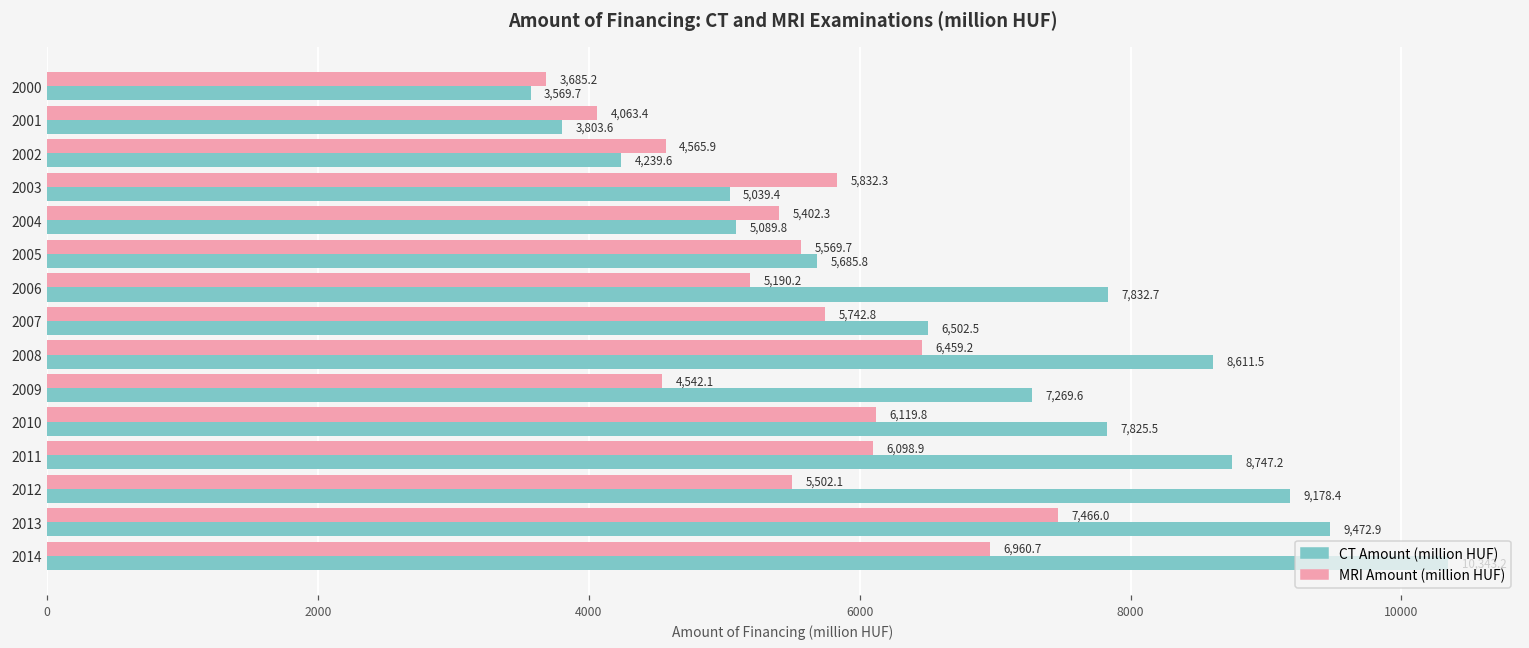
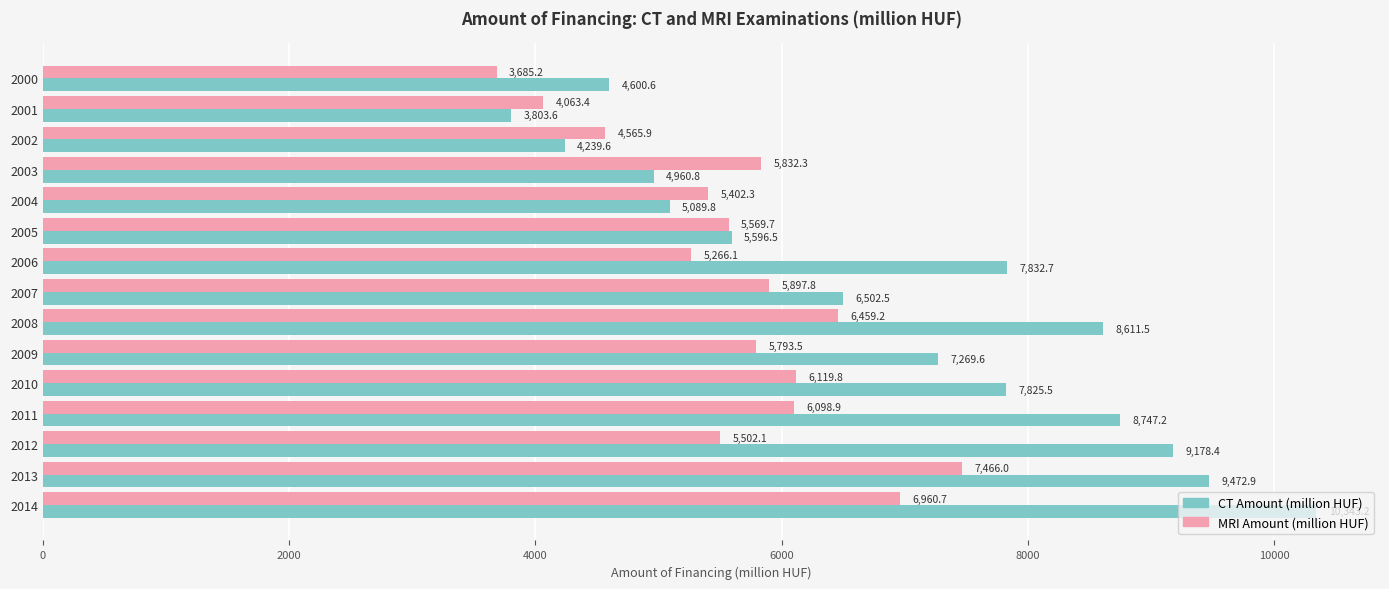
CT Amount (million HUF), 2000: 3,569.7 -> 4,600.6
CT Amount (million HUF), 2003: 5,039.4 -> 4,960.8
CT Amount (million HUF), 2005: 5,685.8 -> 5,596.5
MRI Amount (million HUF), 2006: 5,190.2 -> 5,266.1
MRI Amount (million HUF), 2007: 5,742.8 -> 5,897.8
MRI Amount (million HUF), 2009: 4,542.1 -> 5,793.5
